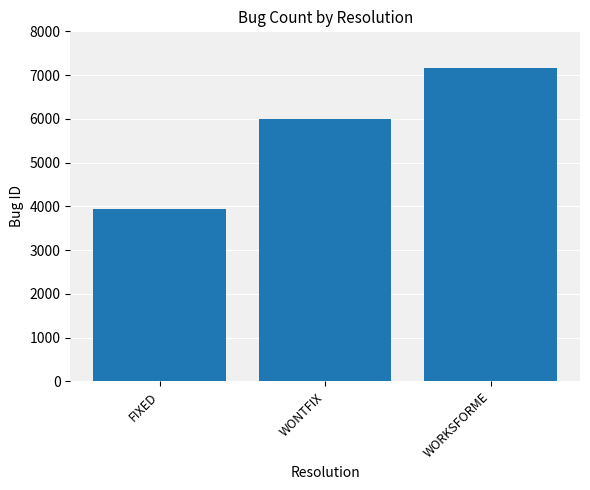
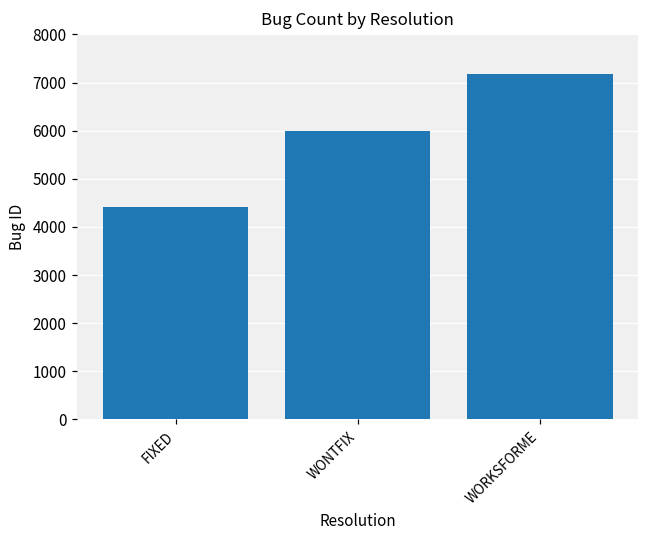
FIXED: 3900 -> 4400
